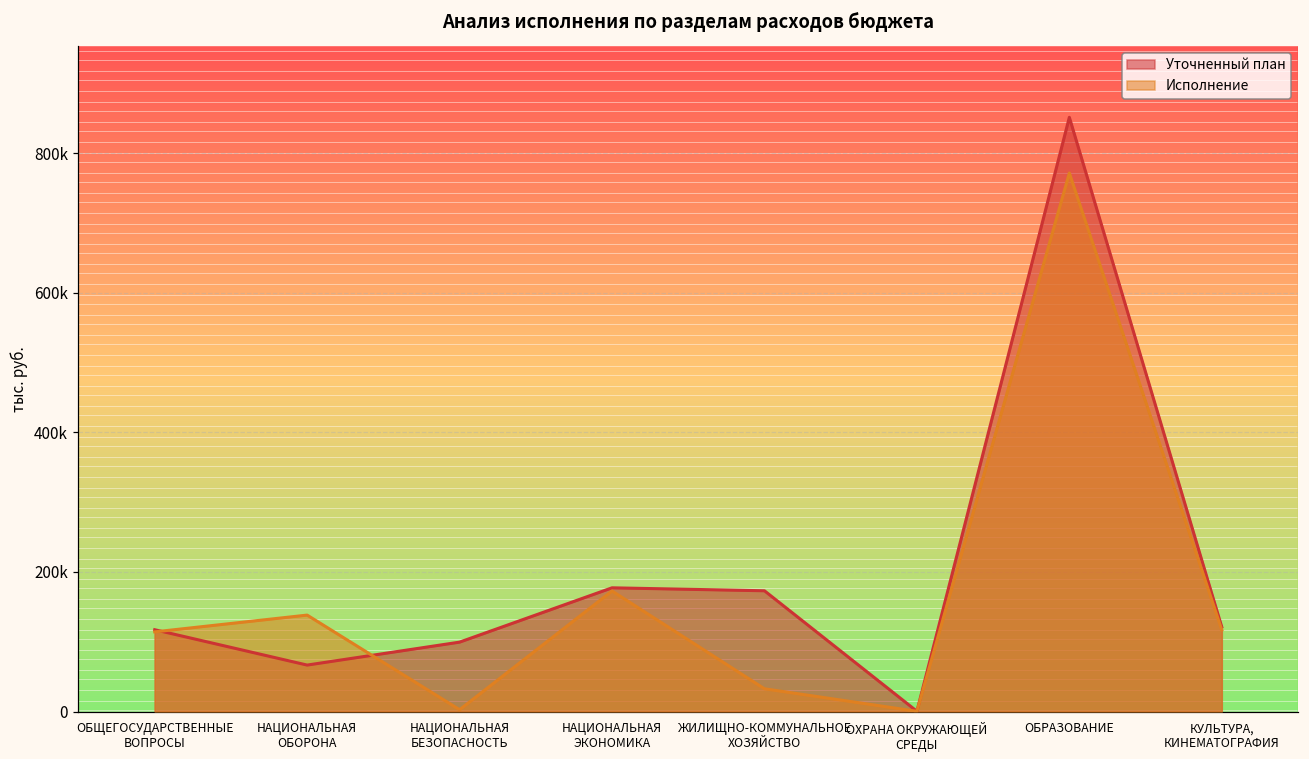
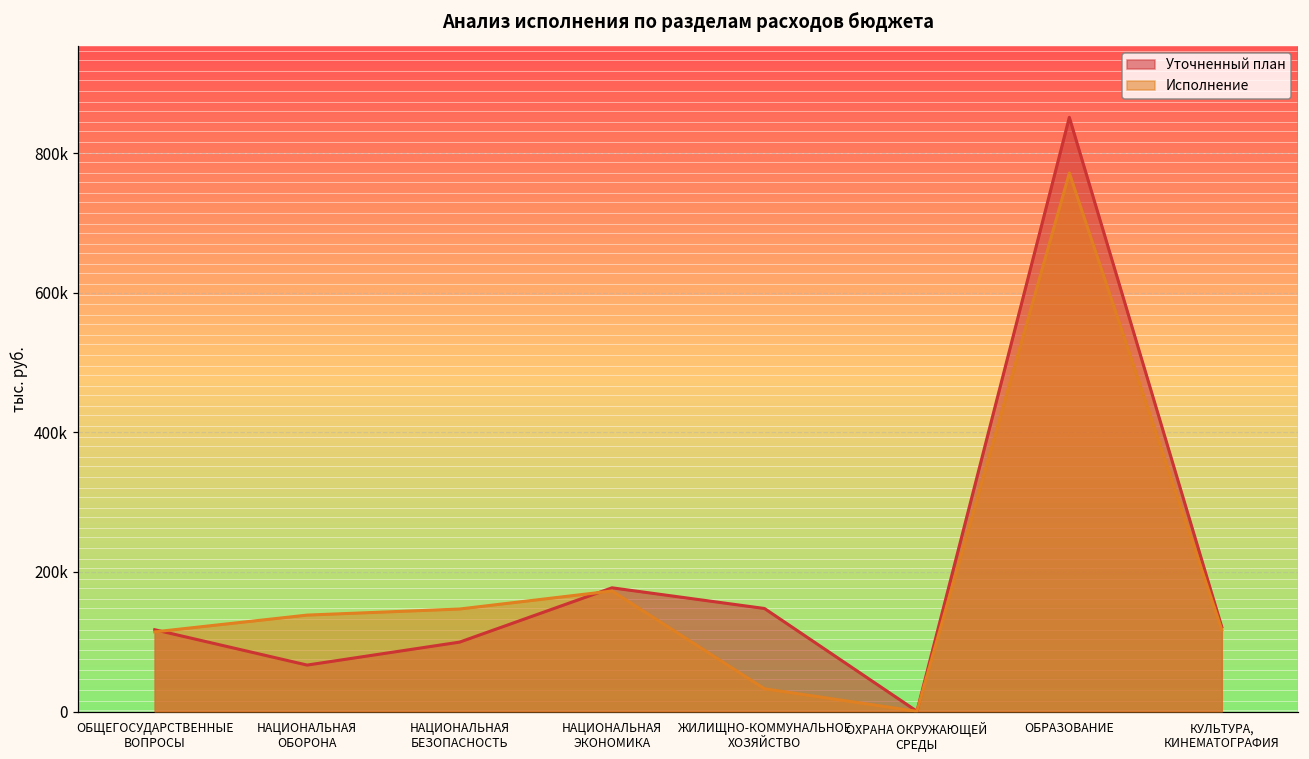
Исполнение, НАЦИОНАЛЬНАЯ БЕЗОПАСНОСТЬ: 0 -> 150000
Уточненный план, ЖИЛИЩНО-КОММУНАЛЬНОЕ ХОЗЯЙСТВО: 170000 -> 150000
